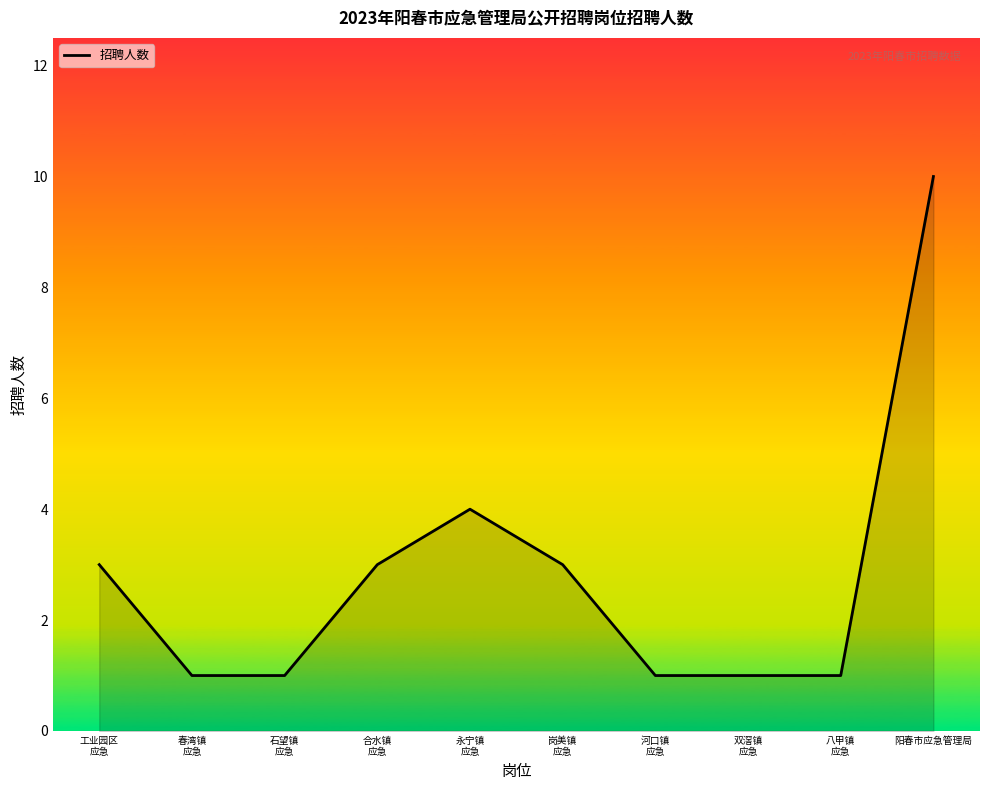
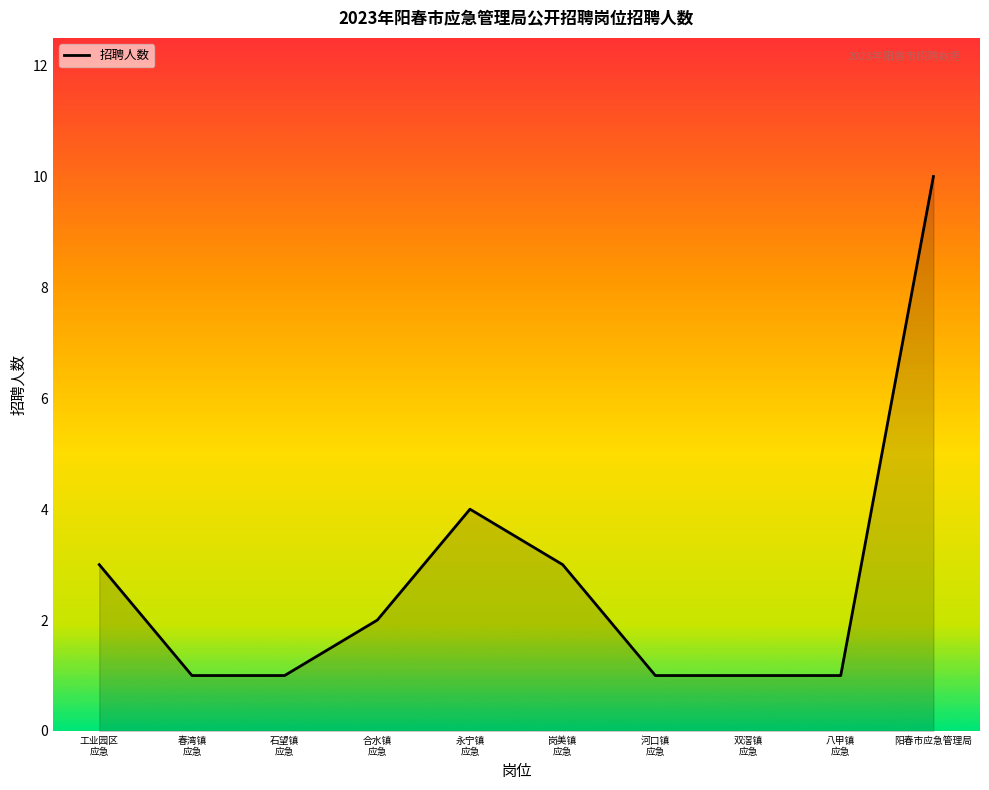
合水镇 应急: 3 -> 2
